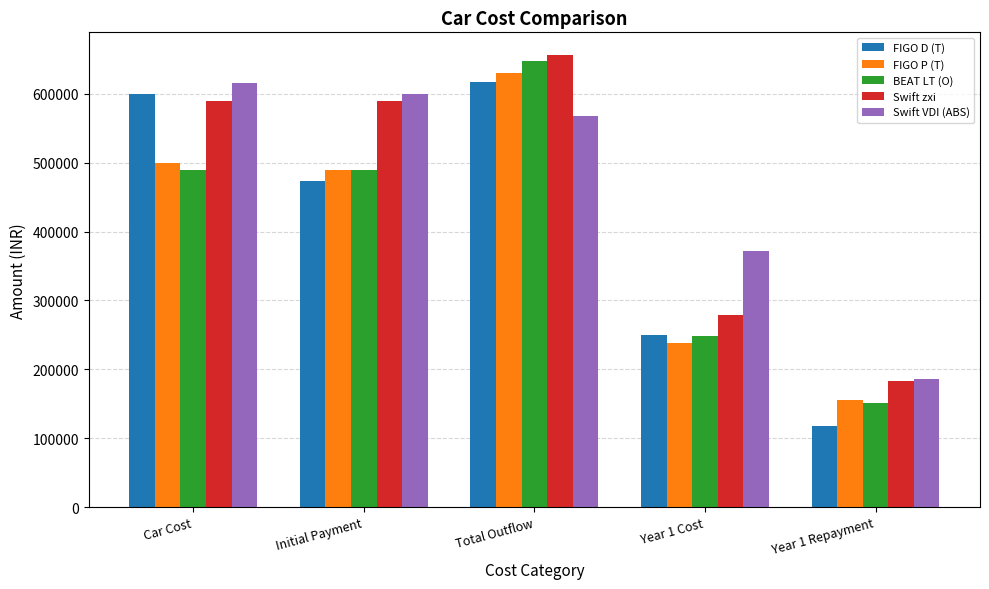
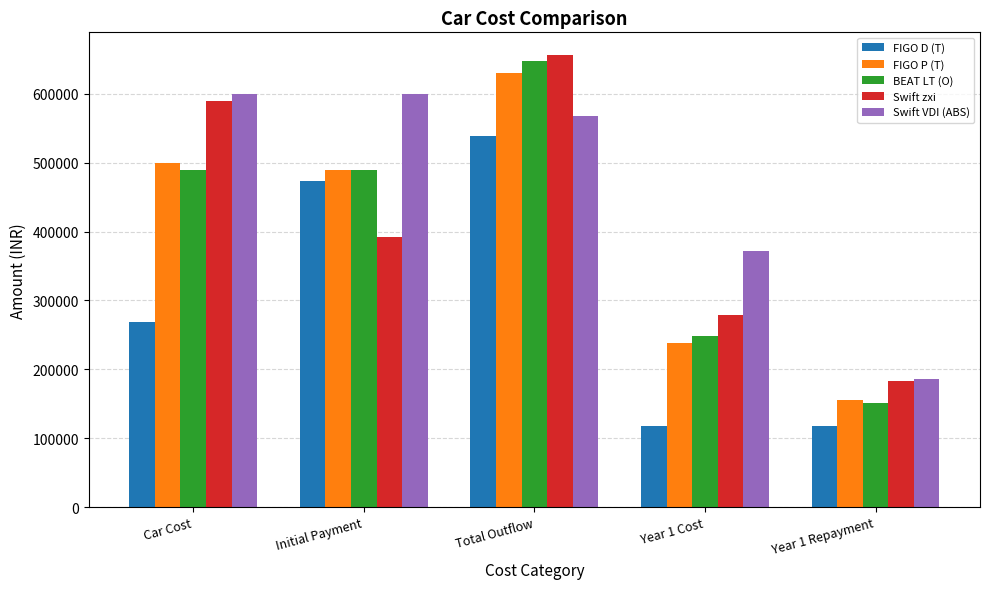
FIGO D (T), Car Cost: 600000 -> 270000
Swift VDI (ABS), Car Cost: 620000 -> 600000
Swift zxi, Initial Payment: 590000 -> 390000
FIGO D (T), Total Outflow: 620000 -> 540000
FIGO D (T), Year 1 Cost: 250000 -> 120000
